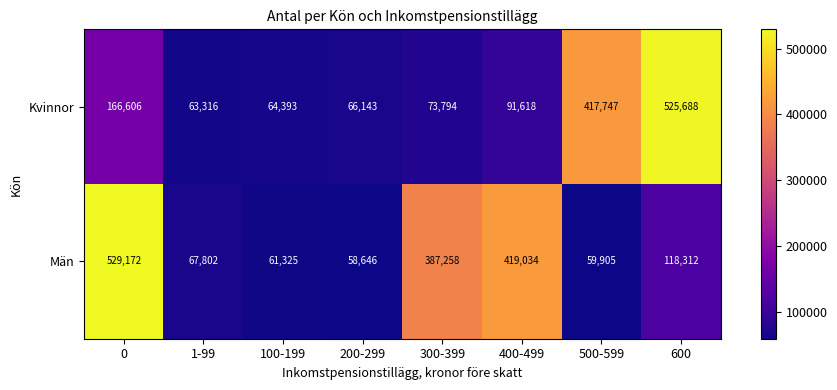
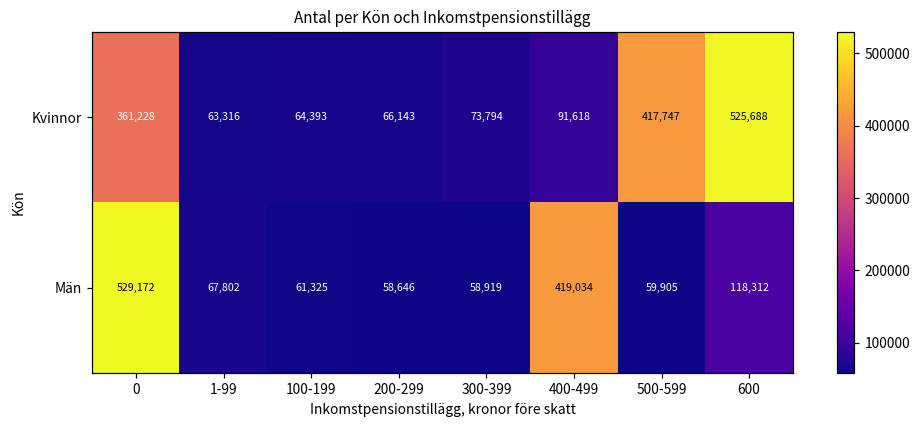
Kvinnor, 0: 166,606 -> 361,228
Män, 300-399: 387,258 -> 58,919
